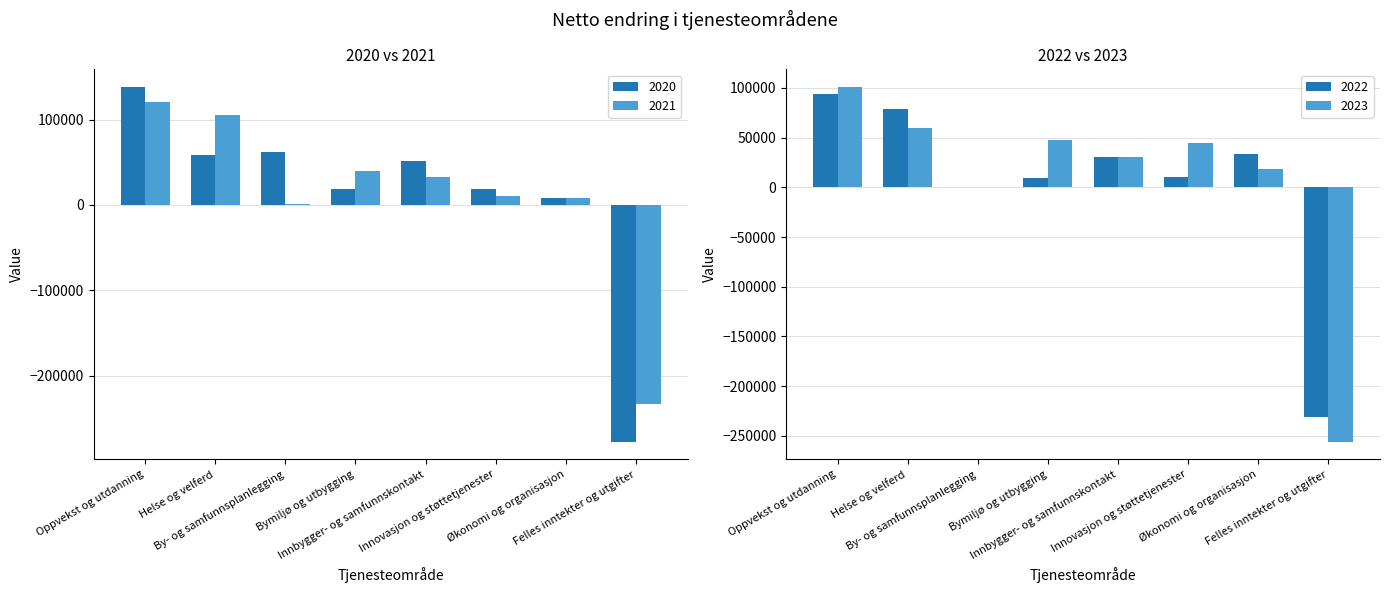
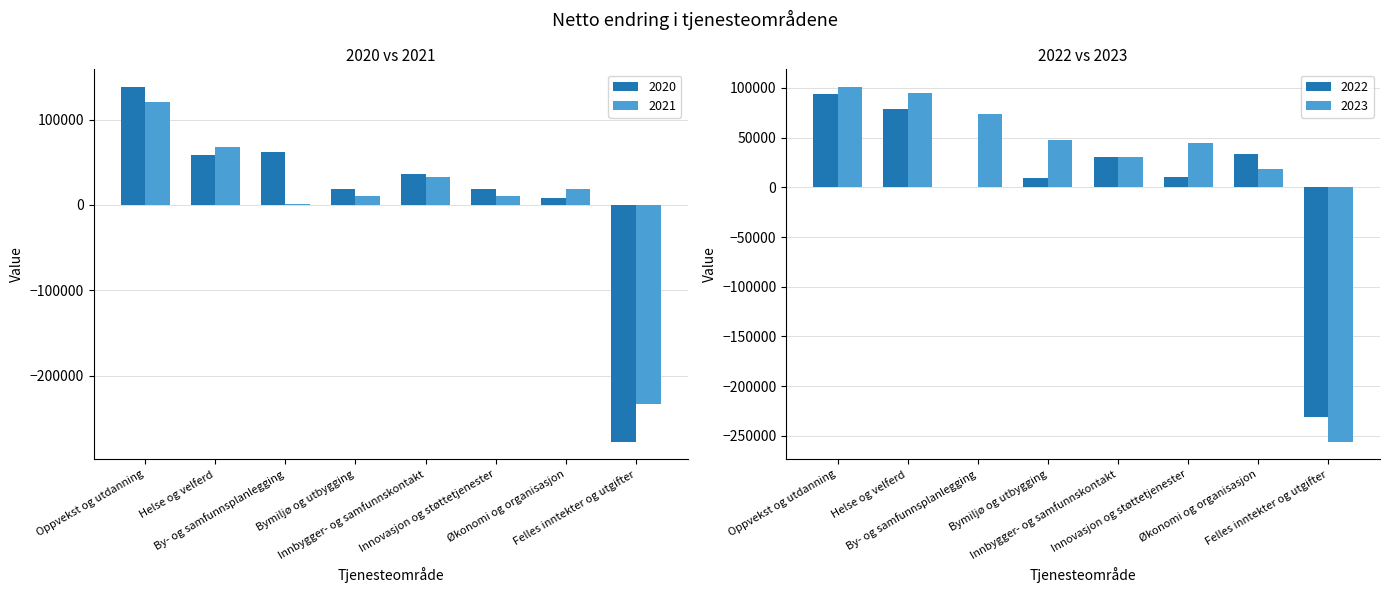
2020 vs 2021, 2021, Helse og velferd: 100000 -> 70000
2020 vs 2021, 2021, Bymiljø og utbygging: 40000 -> 10000
2020 vs 2021, 2020, Innbygger- og samfunnskontakt: 50000 -> 40000
2020 vs 2021, 2021, Økonomi og organisasjon: 10000 -> 20000
2022 vs 2023, 2023, Helse og velferd: 60000 -> 90000
2022 vs 2023, 2023, By- og samfunnsplanlegging: 0 -> 70000
